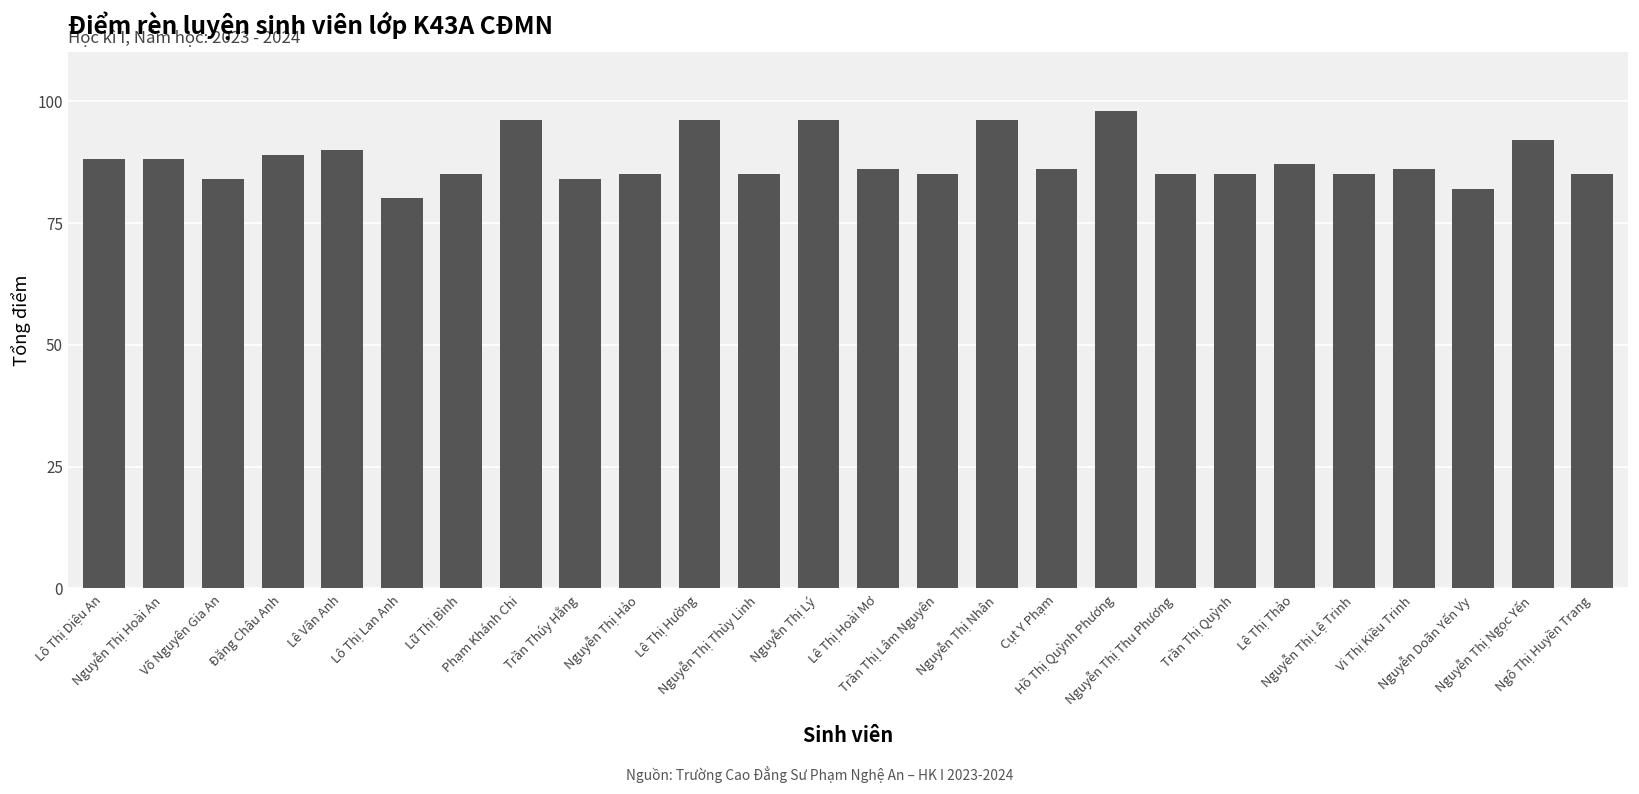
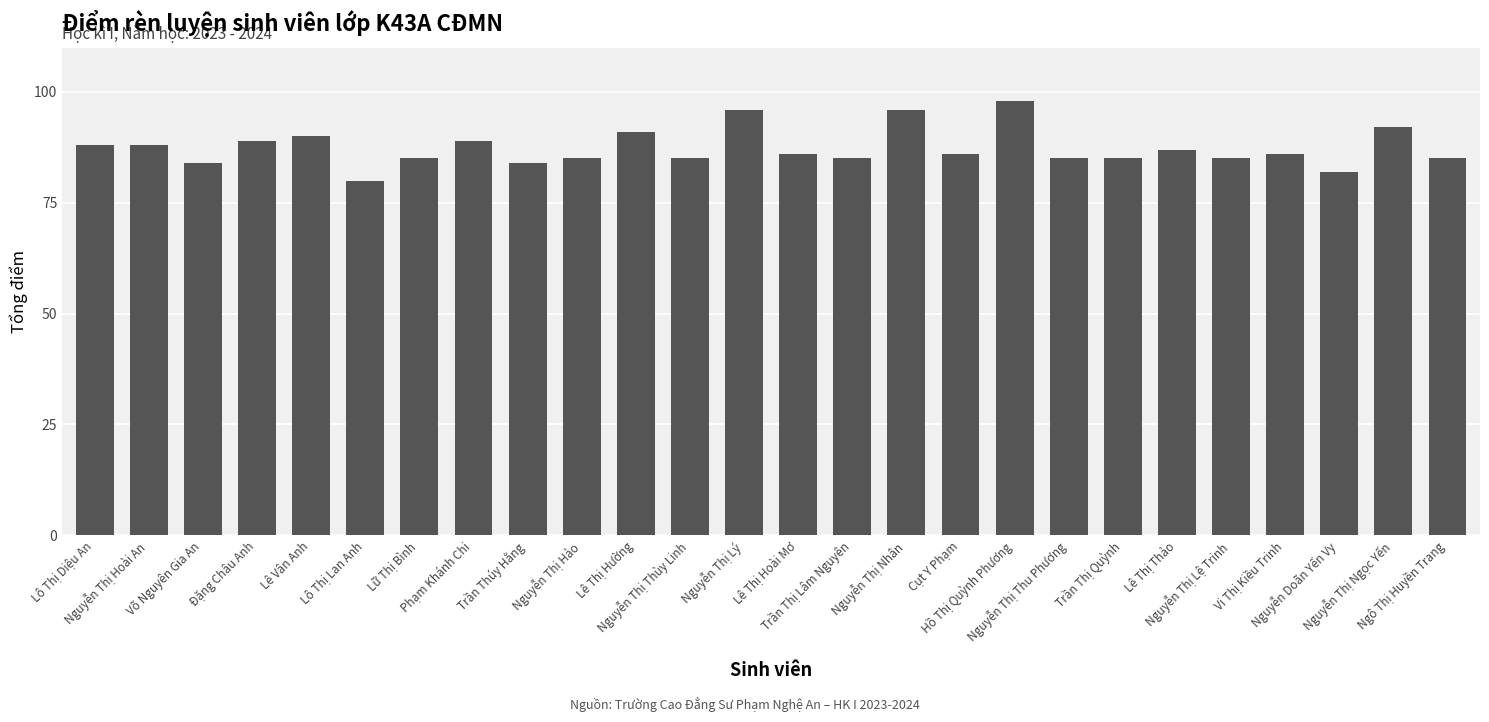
Phạm Khánh Chi: 96 -> 89
Lê Thị Hường: 96 -> 91
